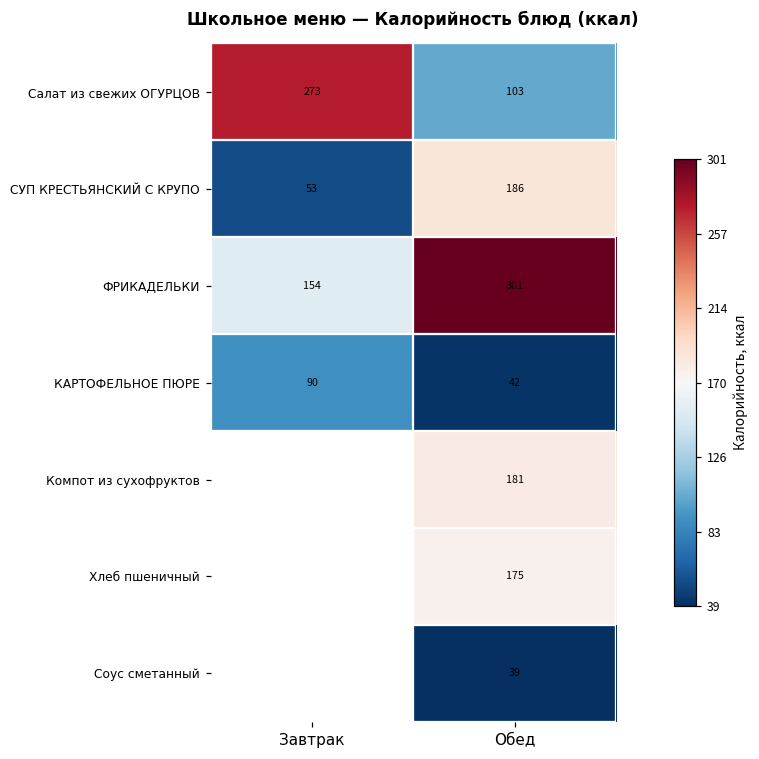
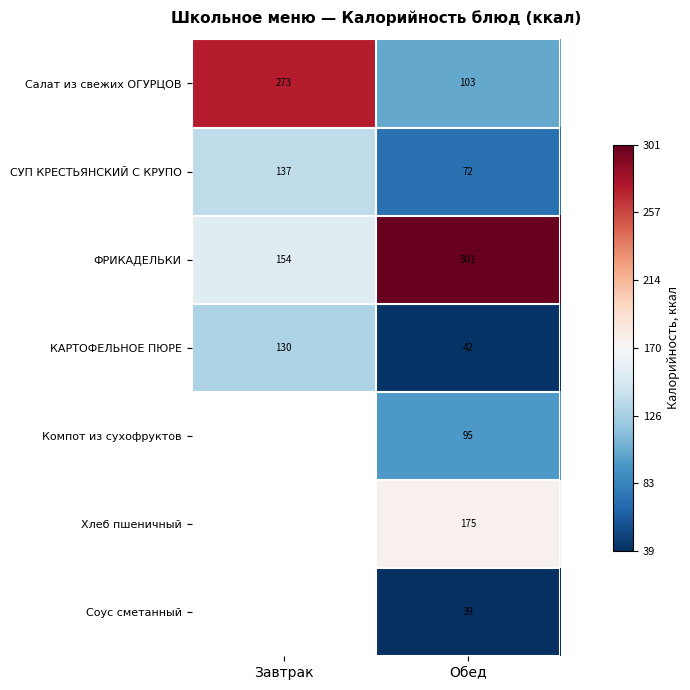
СУП КРЕСТЬЯНСКИЙ С КРУПО, Завтрак: 53 -> 137
СУП КРЕСТЬЯНСКИЙ С КРУПО, Обед: 186 -> 72
КАРТОФЕЛЬНОЕ ПЮРЕ, Завтрак: 90 -> 130
Компот из сухофруктов, Обед: 181 -> 95
